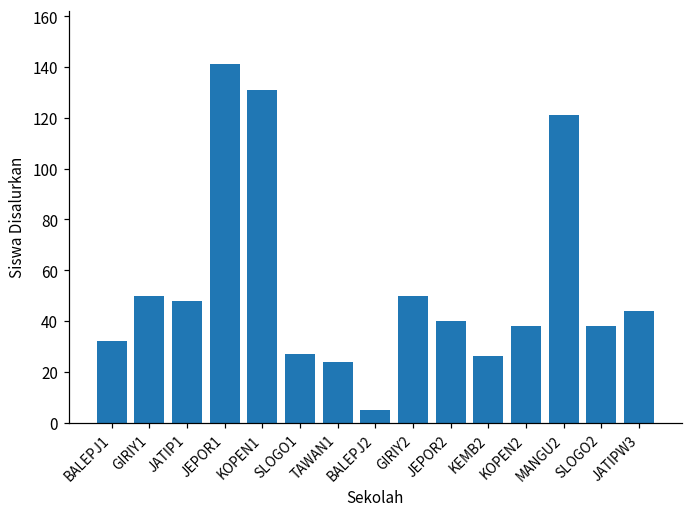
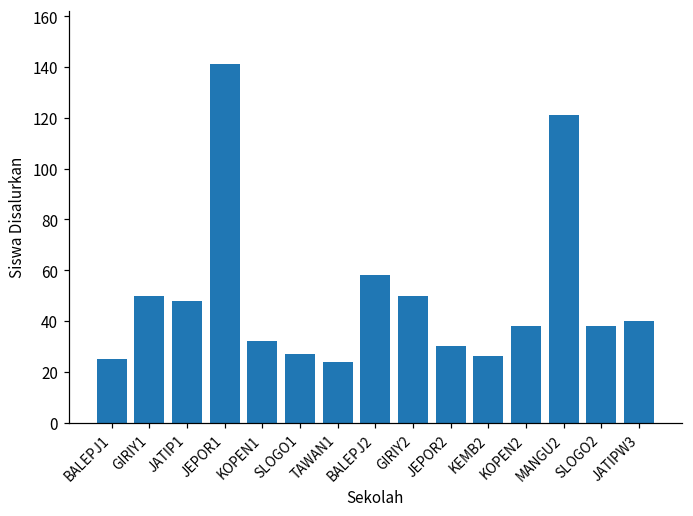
BALEPJ1: 32 -> 25
KOPEN1: 131 -> 32
BALEPJ2: 5 -> 58
JEPOR2: 40 -> 30
JATIPW3: 44 -> 40
